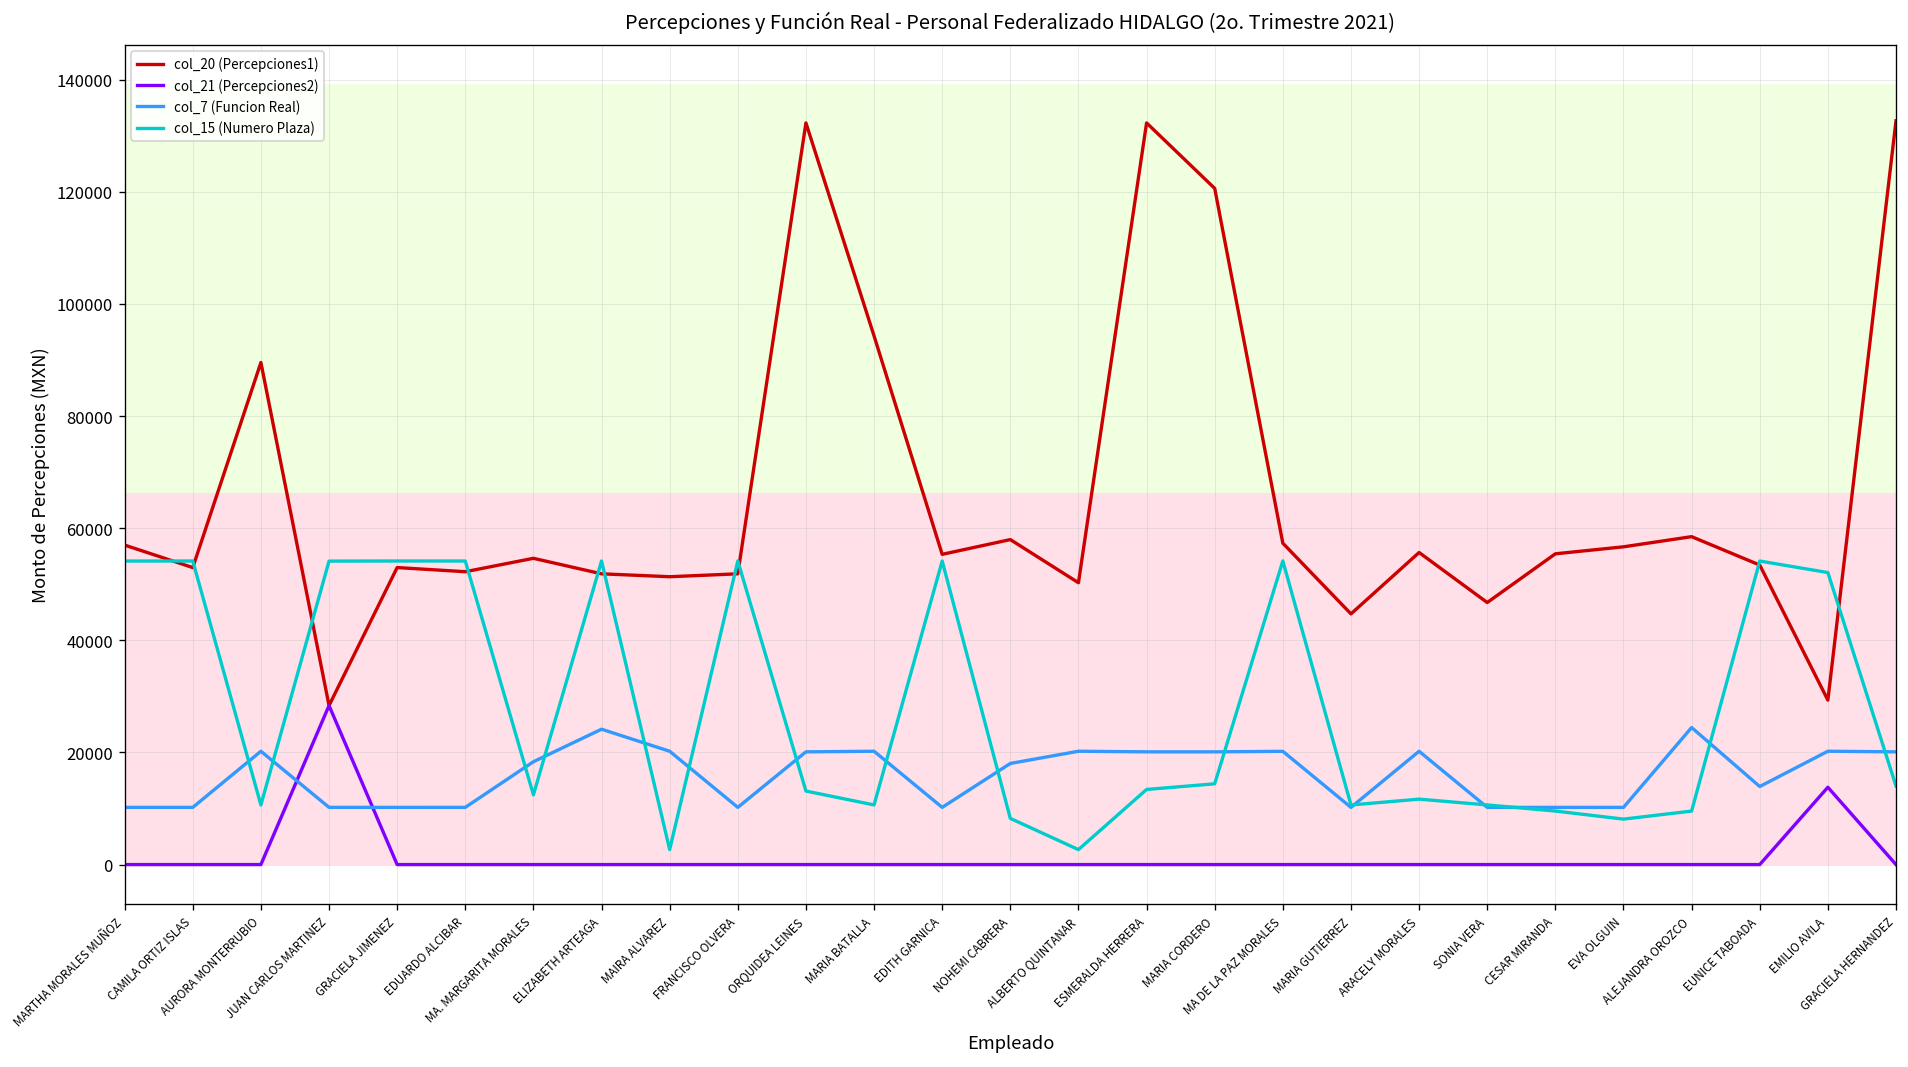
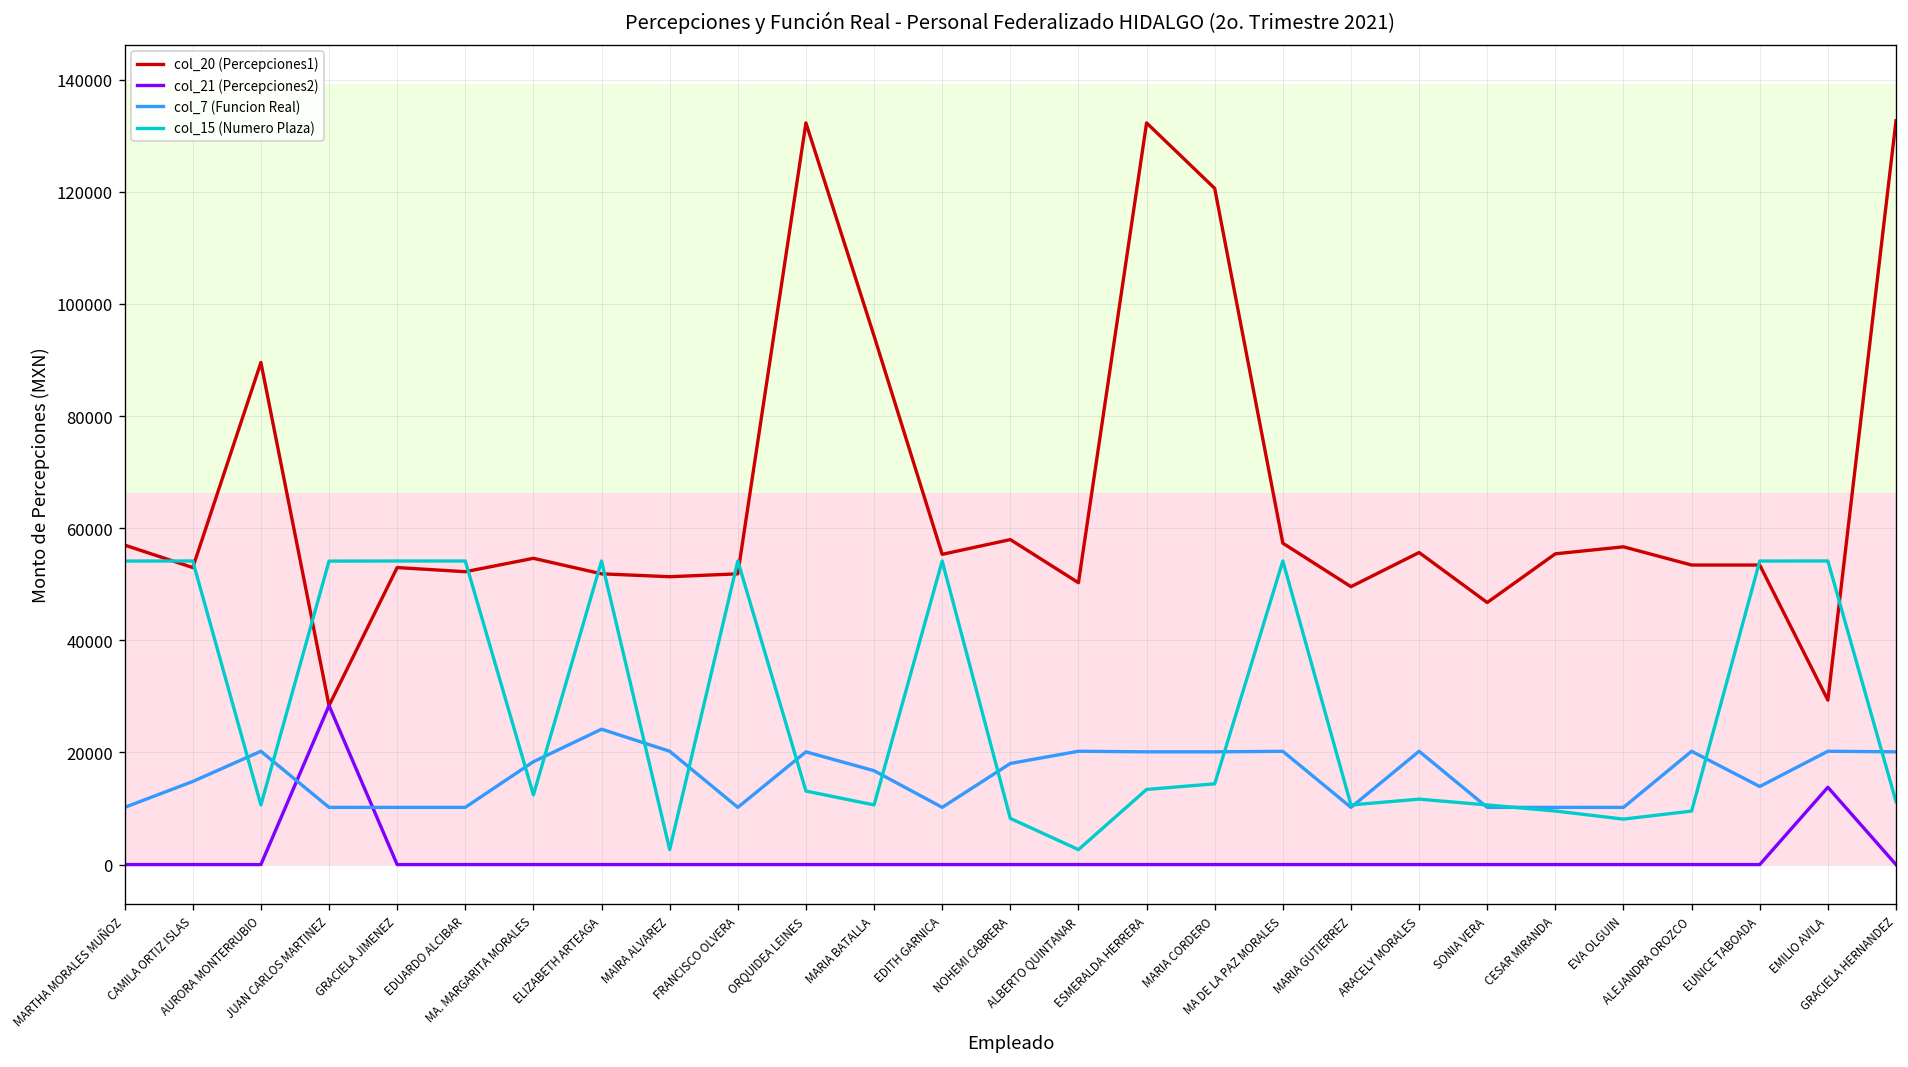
col_7 (Funcion Real), CAMILA ORTIZ ISLAS: 10000 -> 15000
col_7 (Funcion Real), MARIA BATALLA: 20000 -> 17000
col_20 (Percepciones1), MARIA GUTIERREZ: 45000 -> 50000
col_20 (Percepciones1), ALEJANDRA OROZCO: 58000 -> 53000
col_7 (Funcion Real), ALEJANDRA OROZCO: 24000 -> 20000
col_15 (Numero Plaza), EMILIO AVILA: 52000 -> 54000
col_15 (Numero Plaza), GRACIELA HERNANDEZ: 14000 -> 11000
